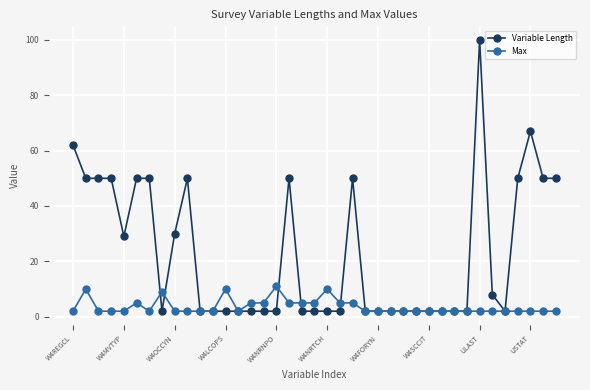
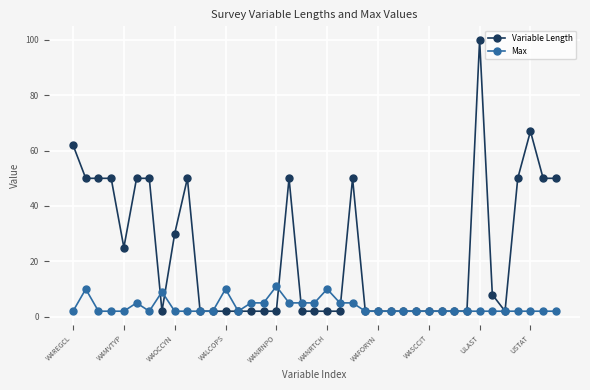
Variable Length, W4MVTYP: 29 -> 25
